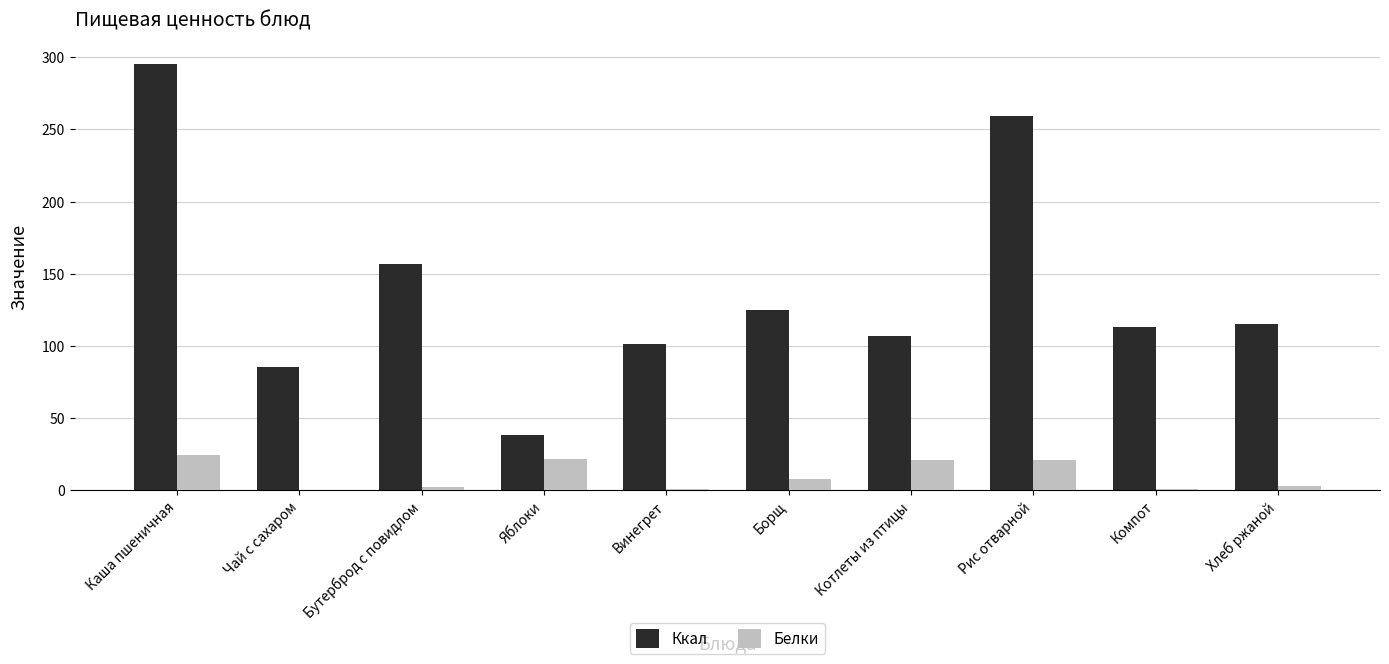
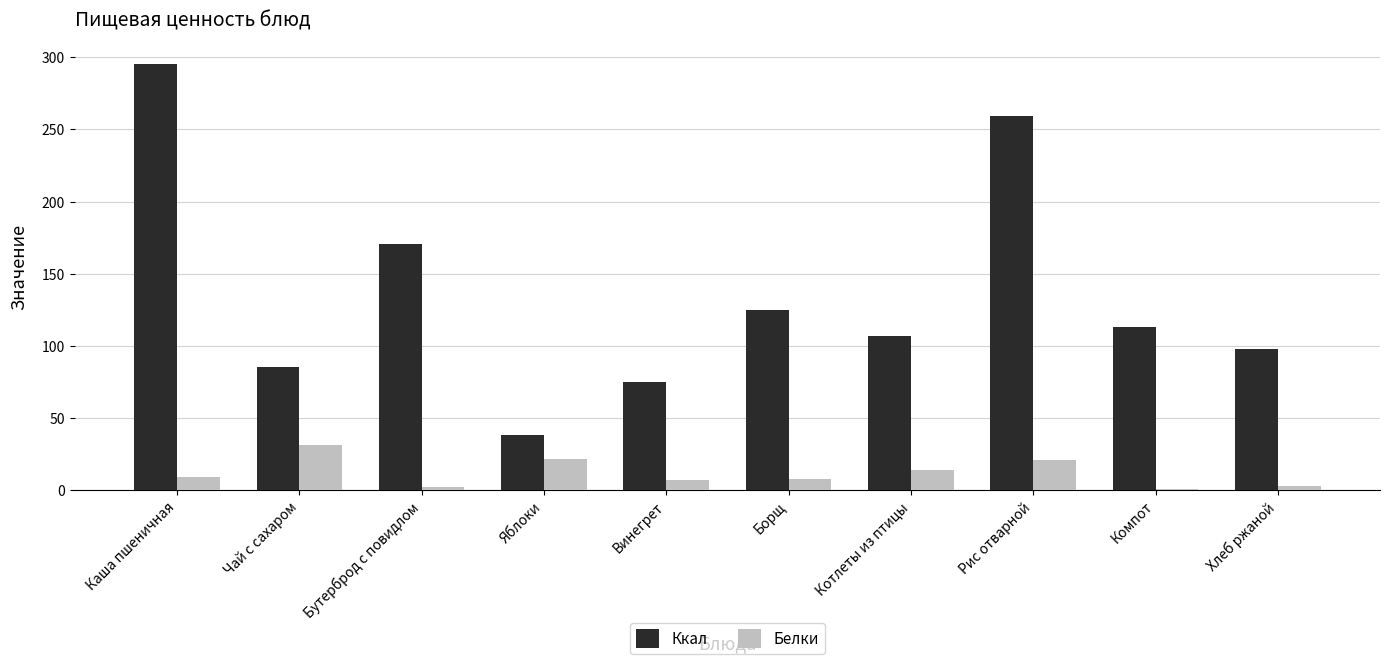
Белки, Каша пшеничная: 25 -> 9
Белки, Чай с сахаром: 0 -> 31
Ккал, Бутерброд с повидлом: 157 -> 171
Ккал, Винегрет: 101 -> 75
Белки, Винегрет: 1 -> 7
Белки, Котлеты из птицы: 21 -> 14
Ккал, Хлеб ржаной: 115 -> 98
